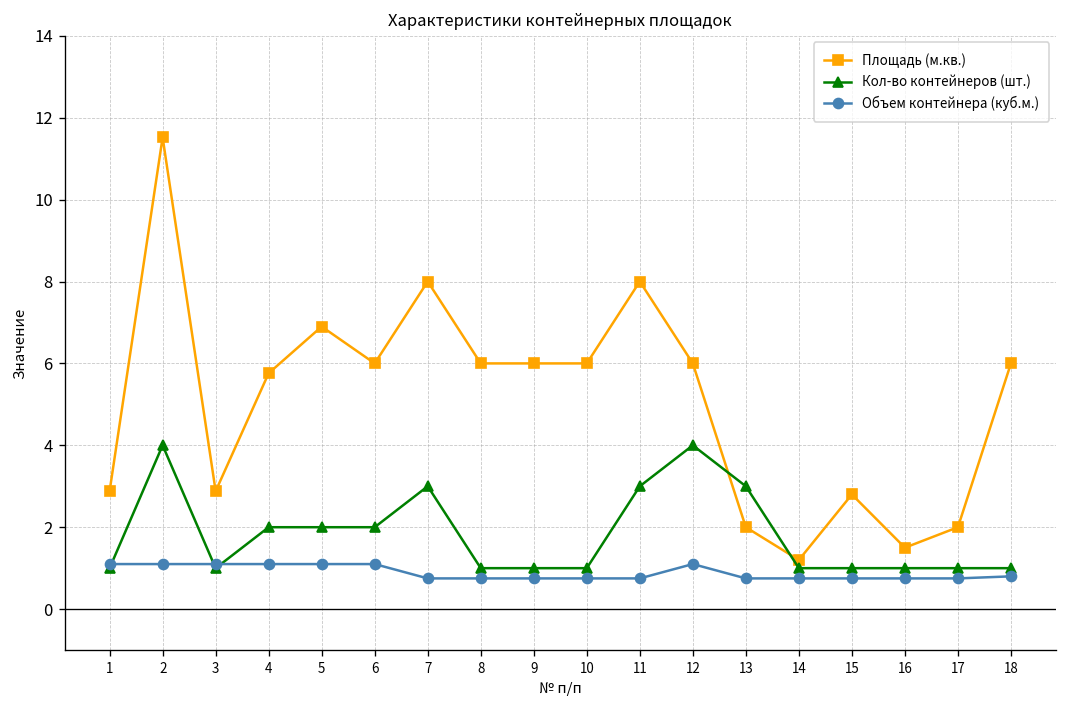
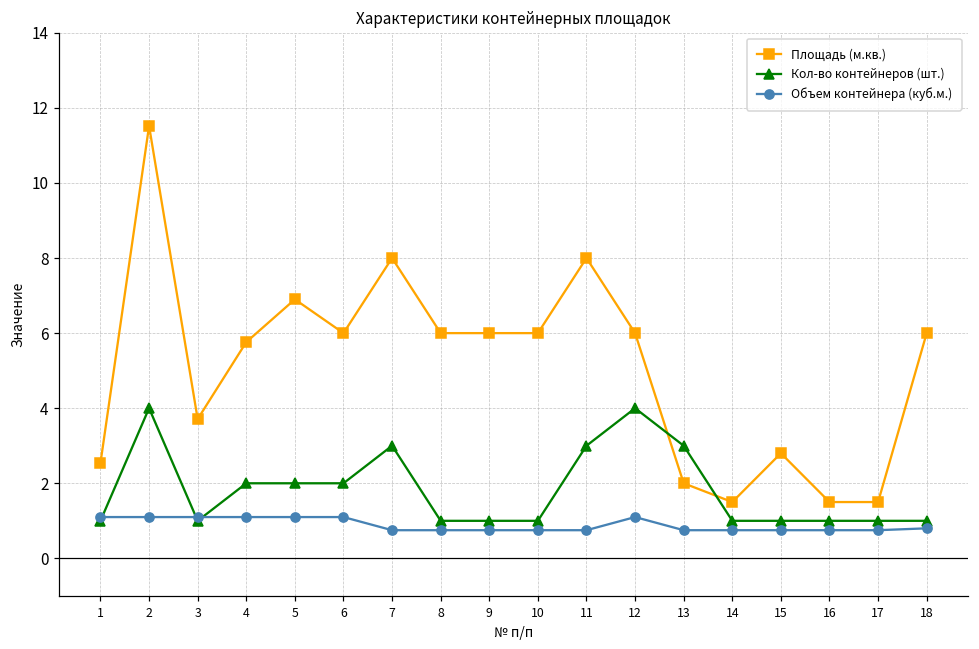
Площадь (м.кв.), 1: 2.9 -> 2.5
Площадь (м.кв.), 3: 2.9 -> 3.7
Площадь (м.кв.), 14: 1.2 -> 1.5
Площадь (м.кв.), 17: 2.0 -> 1.5
